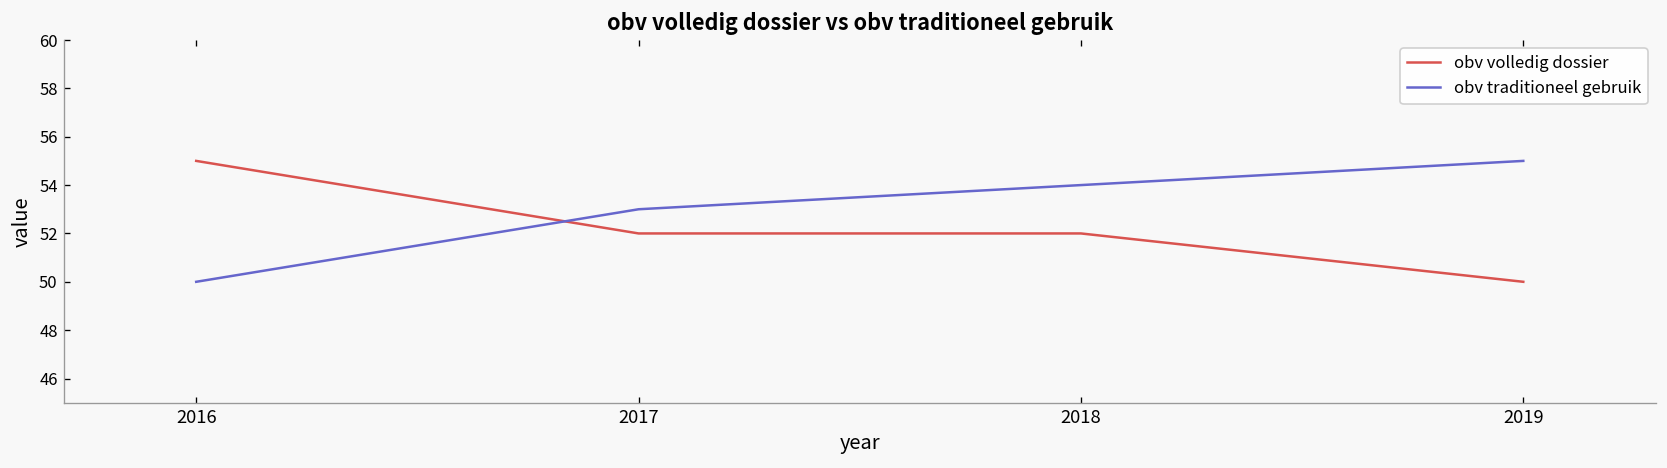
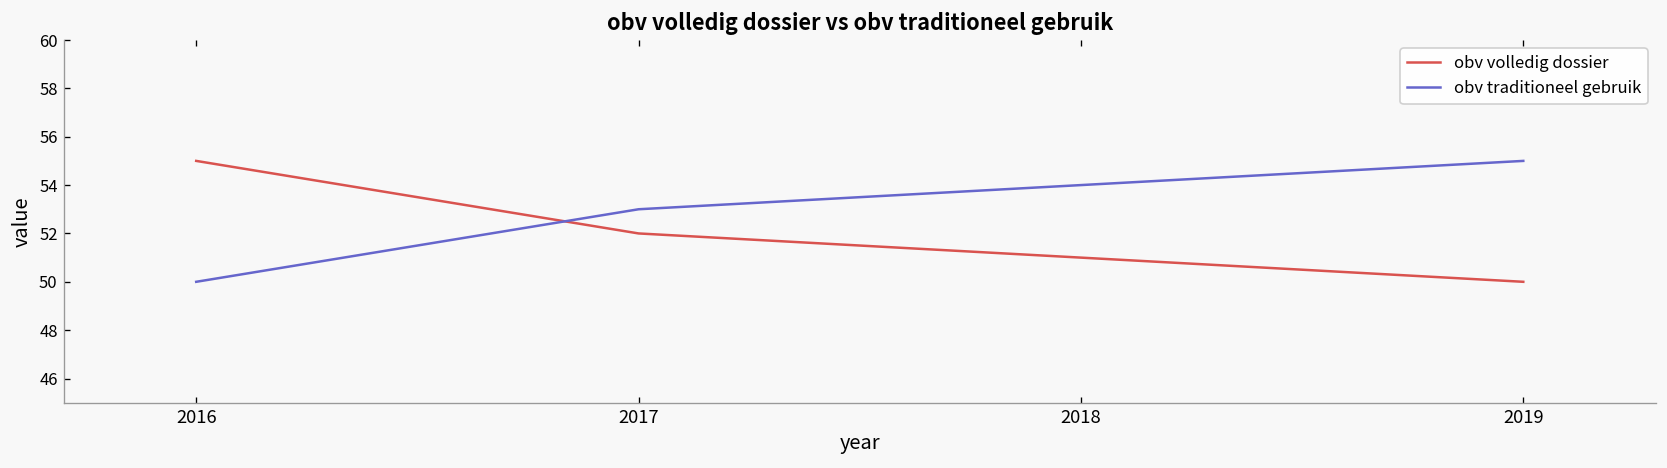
obv volledig dossier, 2018: 52 -> 51
